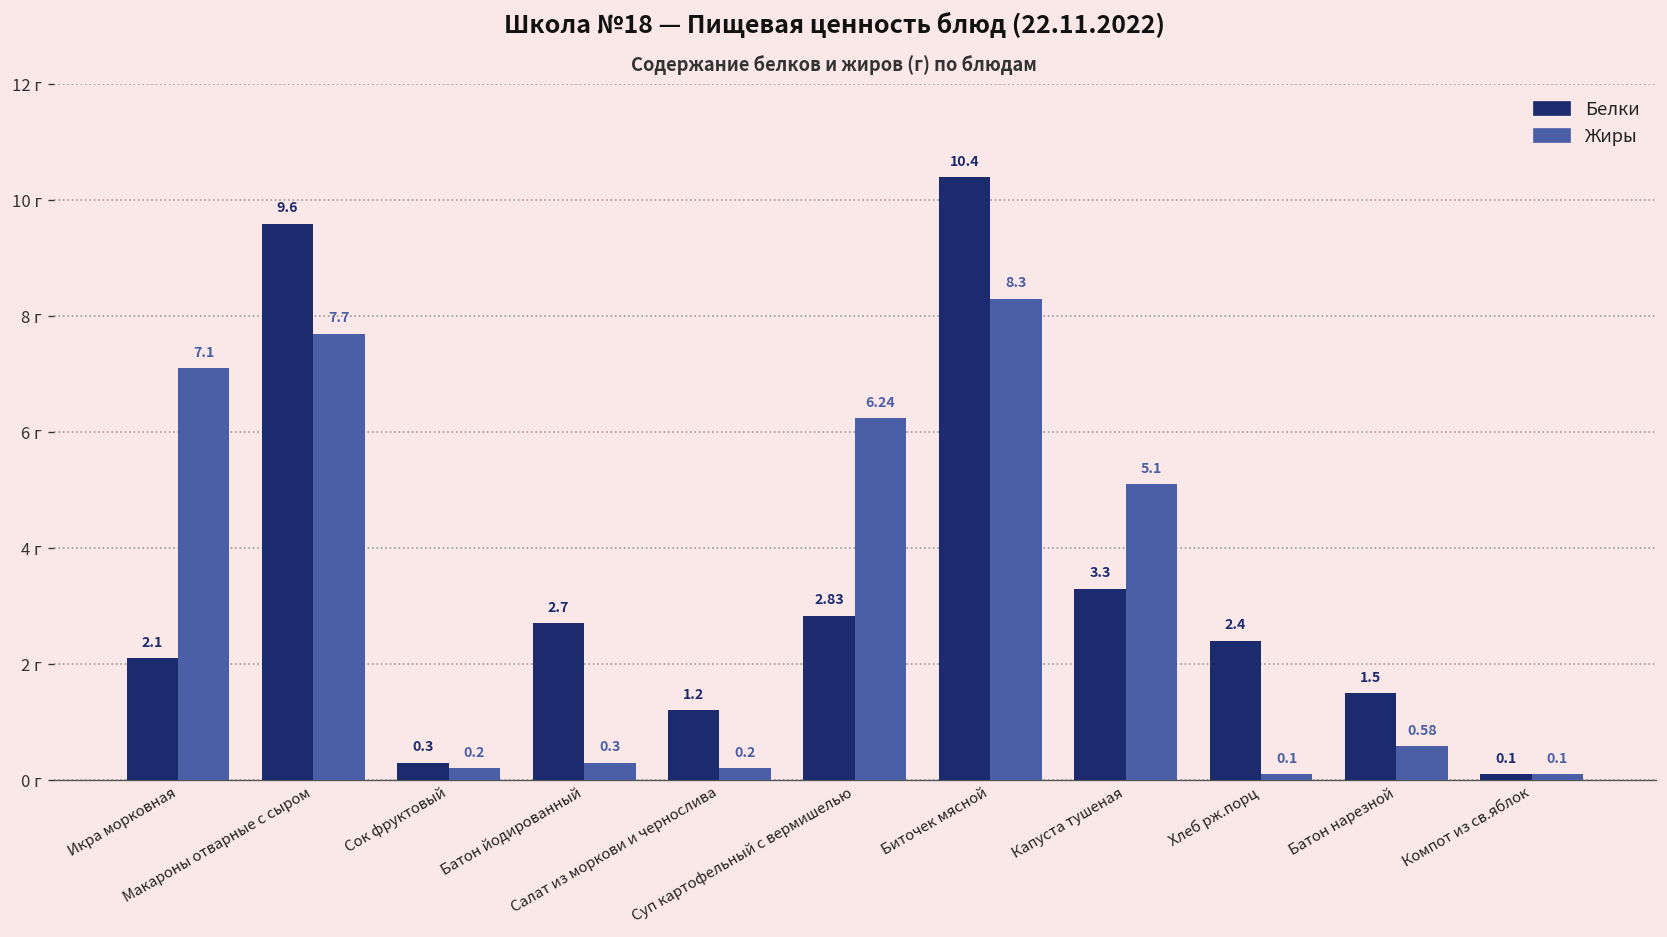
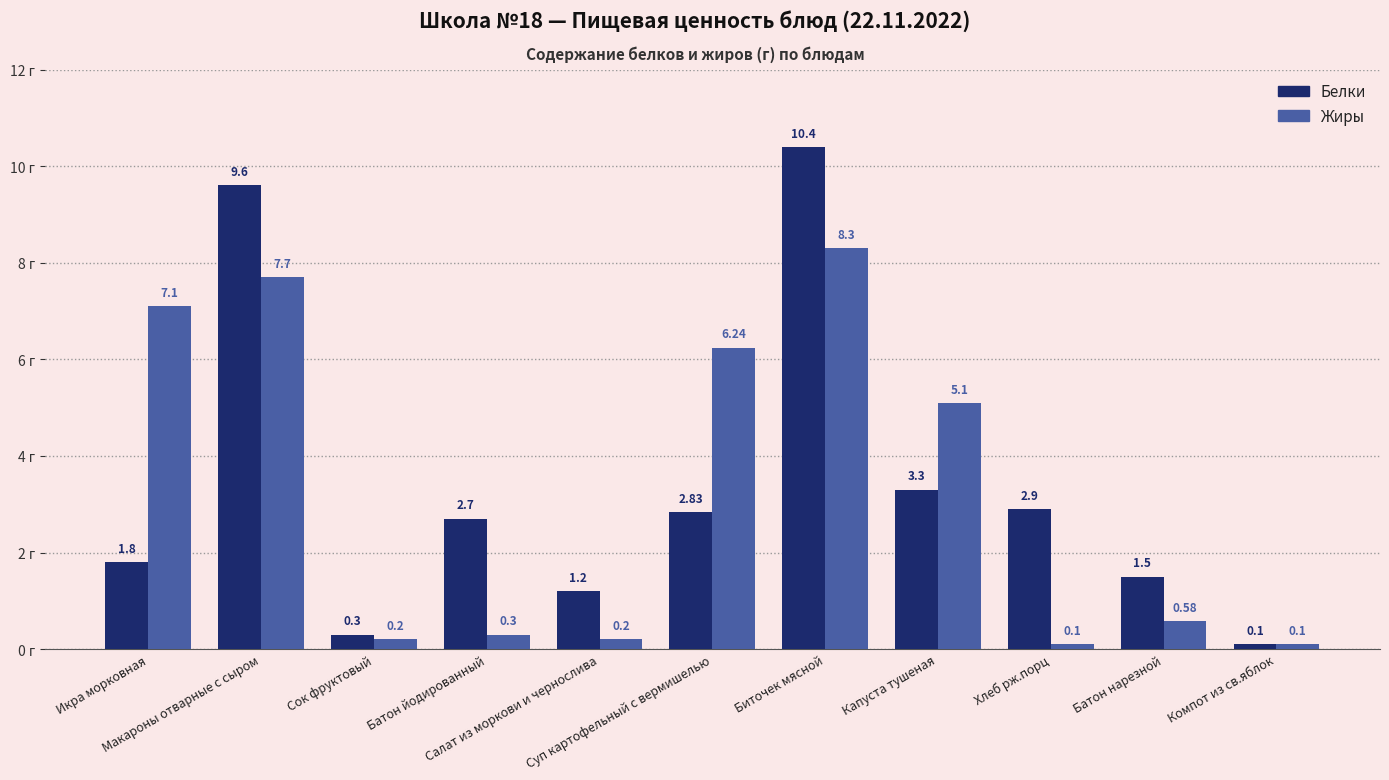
Белки, Икра морковная: 2.1 -> 1.8
Белки, Хлеб рж.порц: 2.4 -> 2.9
